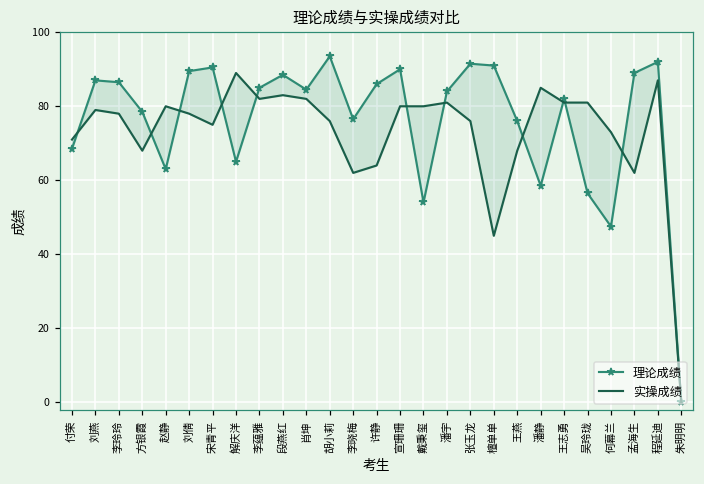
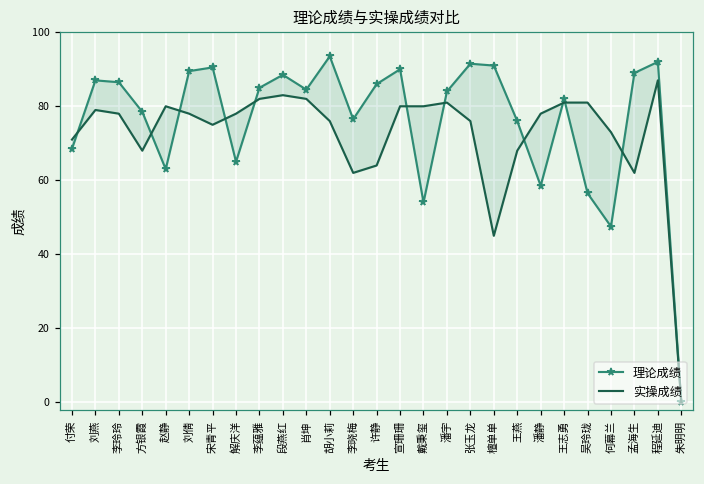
实操成绩, 解庆洋: 89 -> 78
实操成绩, 潘静: 85 -> 78
